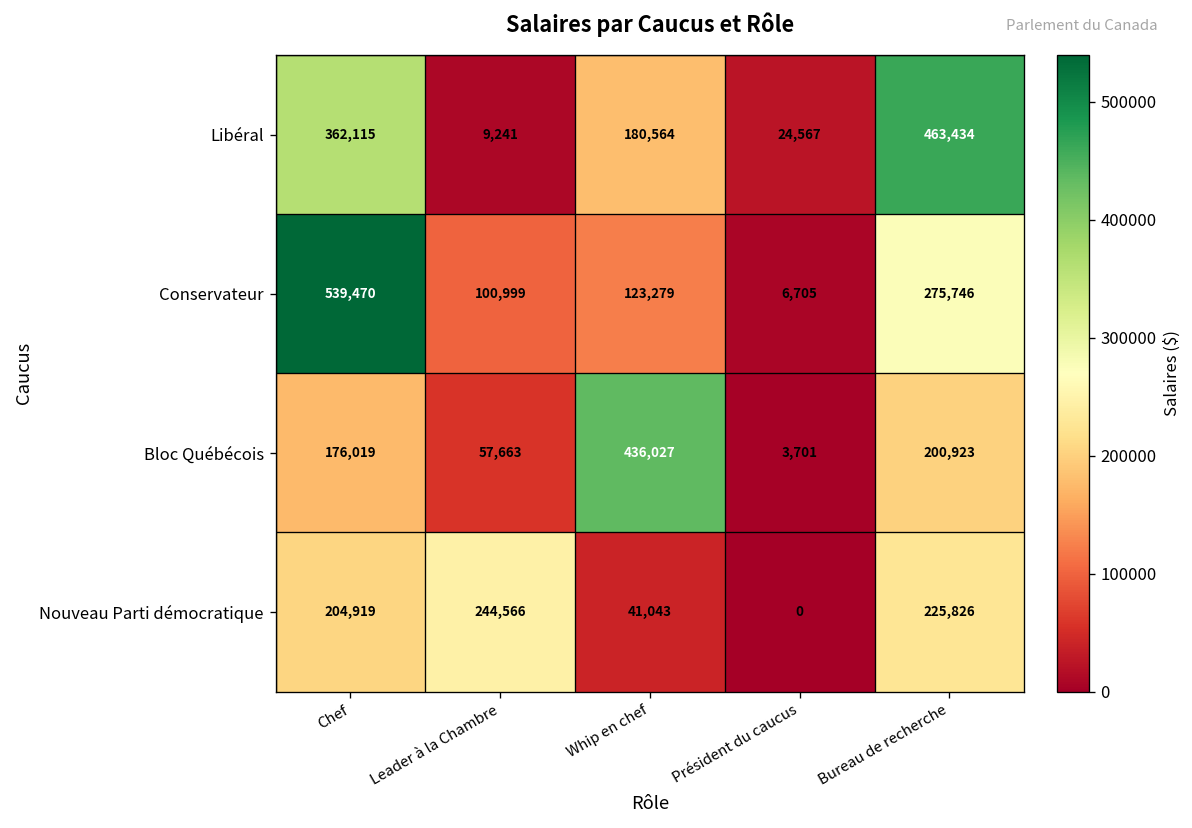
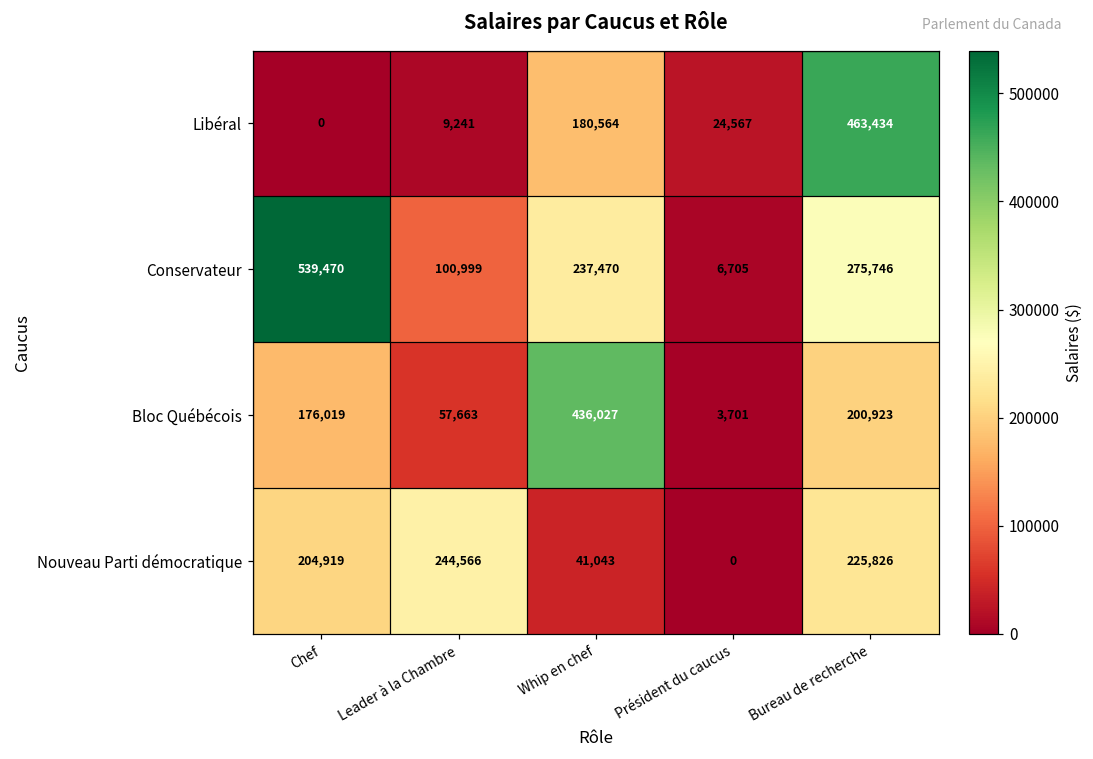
Libéral, Chef: 362,115 -> 0
Conservateur, Whip en chef: 123,279 -> 237,470
